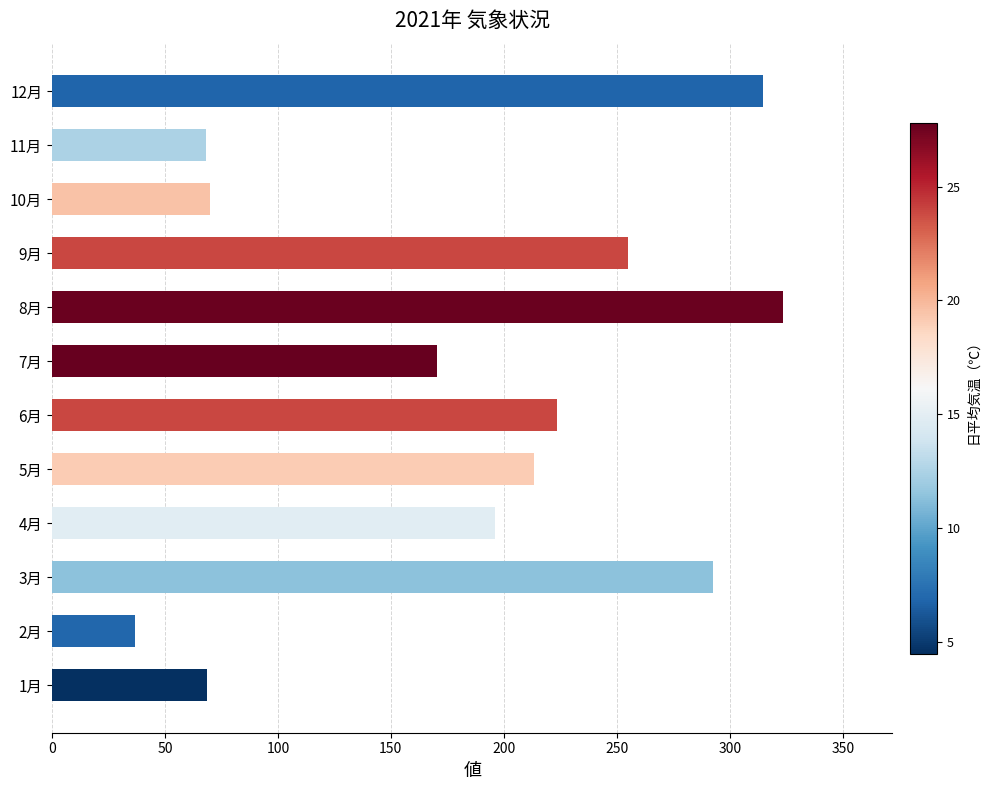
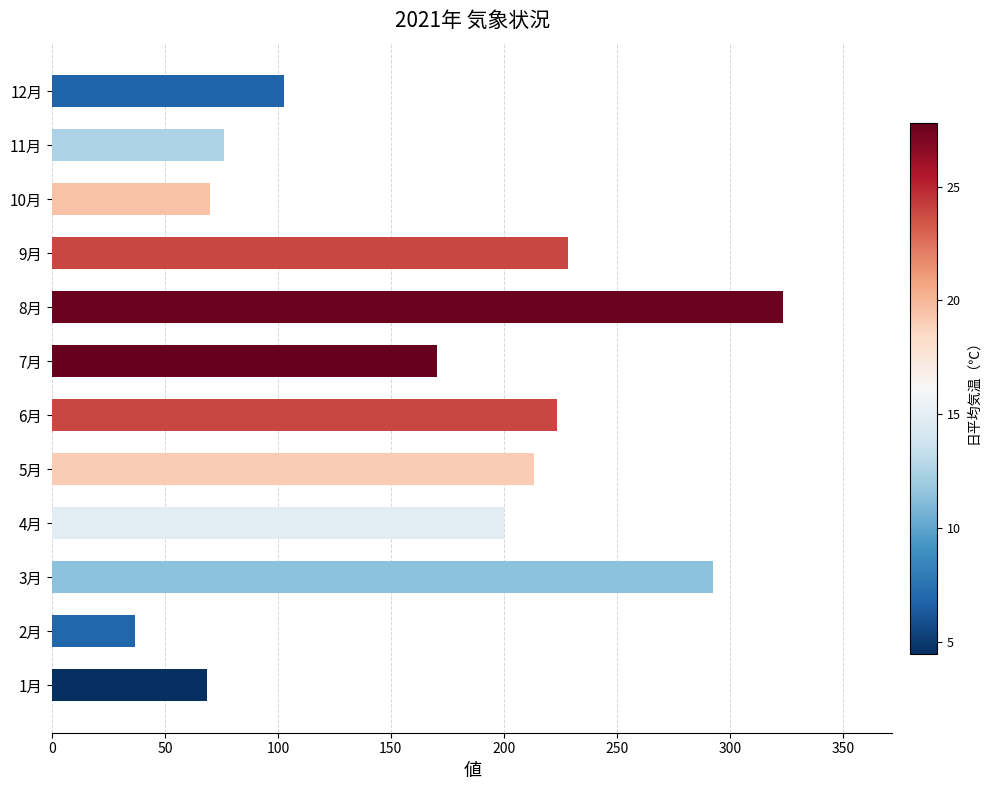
12月: 315 -> 103
11月: 68 -> 76
9月: 255 -> 229
4月: 196 -> 200
